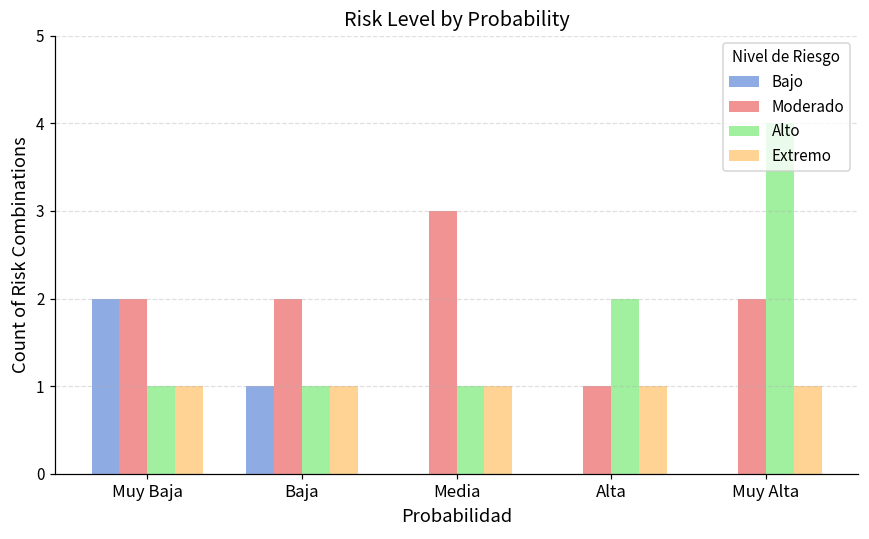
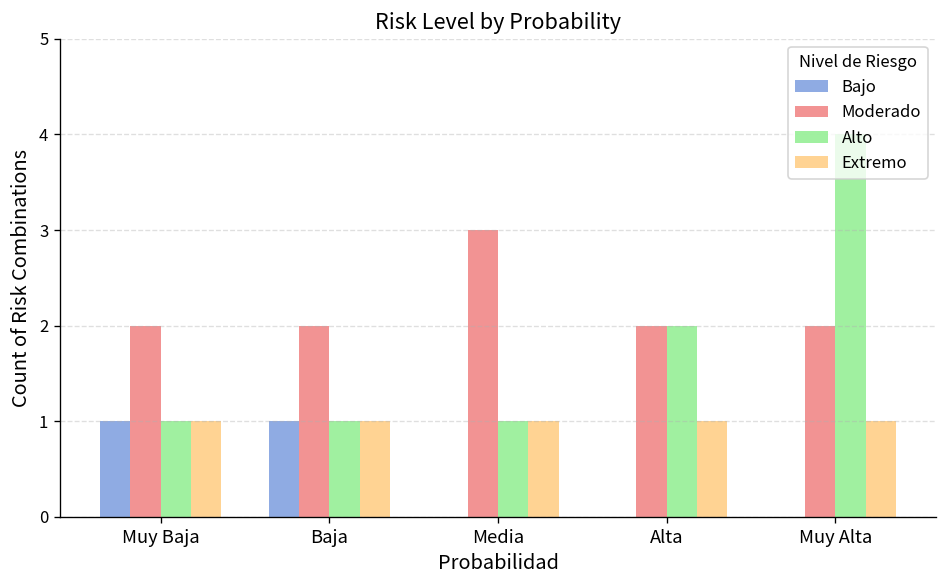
Bajo, Muy Baja: 2 -> 1
Moderado, Alta: 1 -> 2
